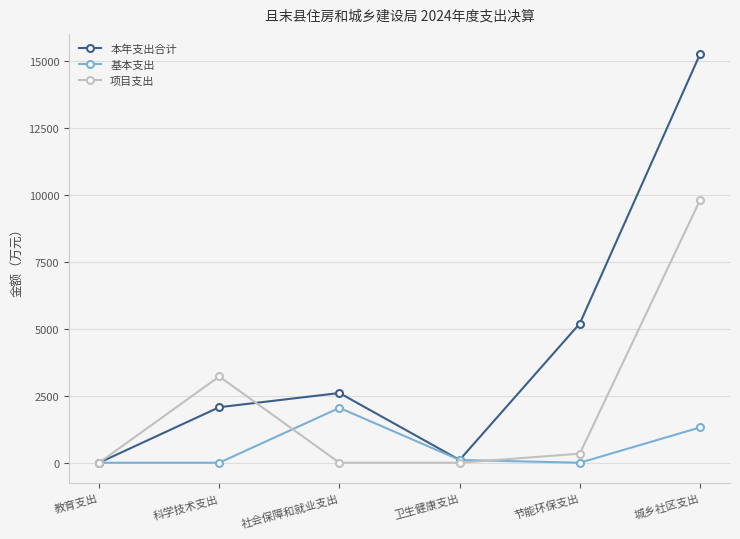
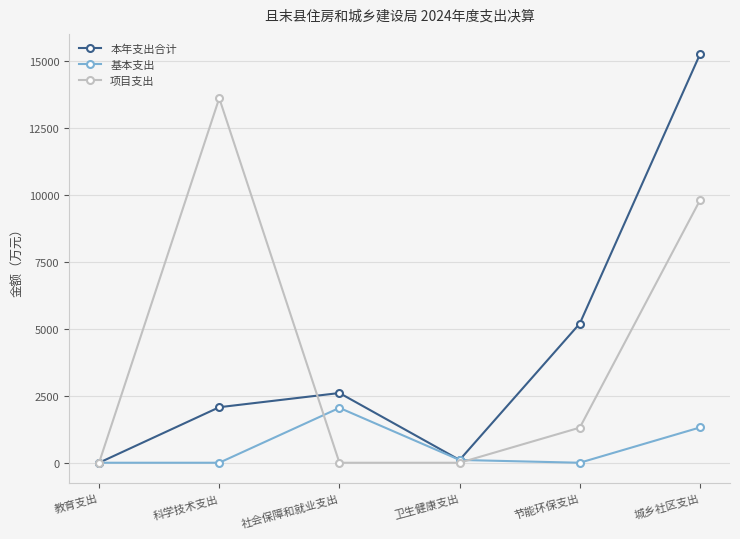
项目支出, 科学技术支出: 3200 -> 13600
项目支出, 节能环保支出: 300 -> 1300
